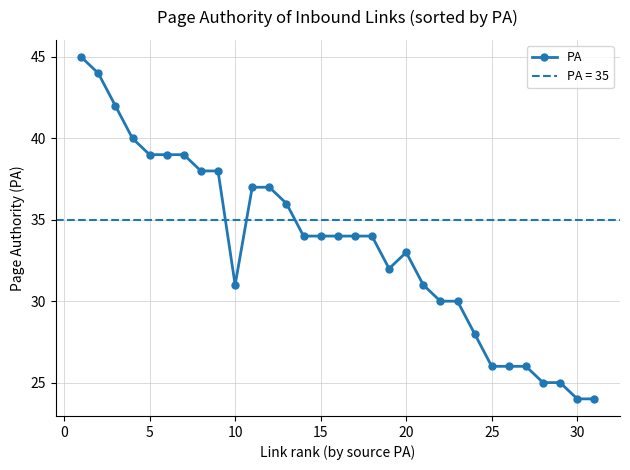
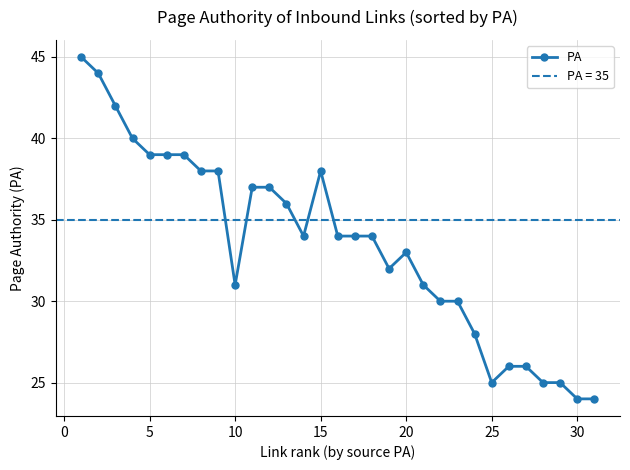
15: 34 -> 38
25: 26 -> 25
